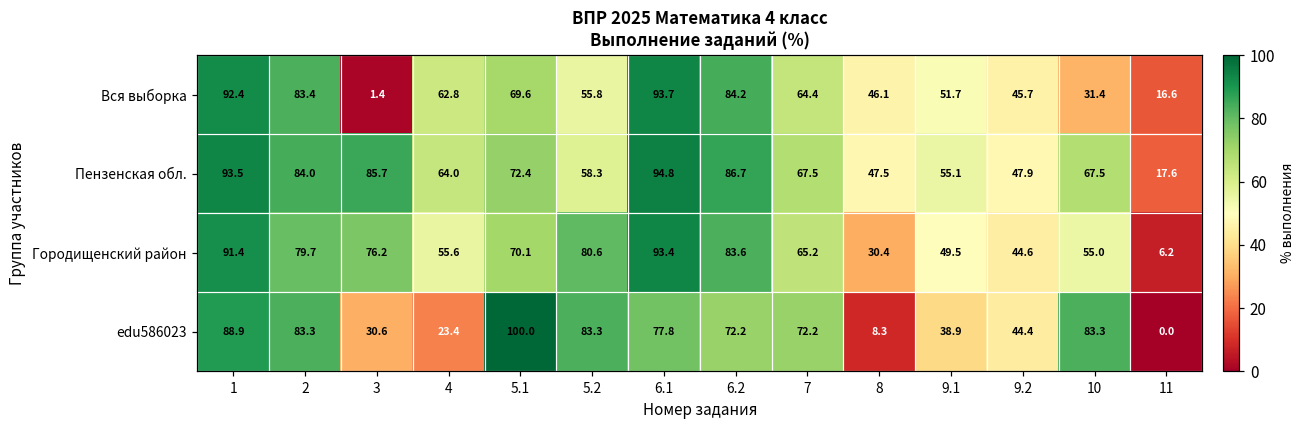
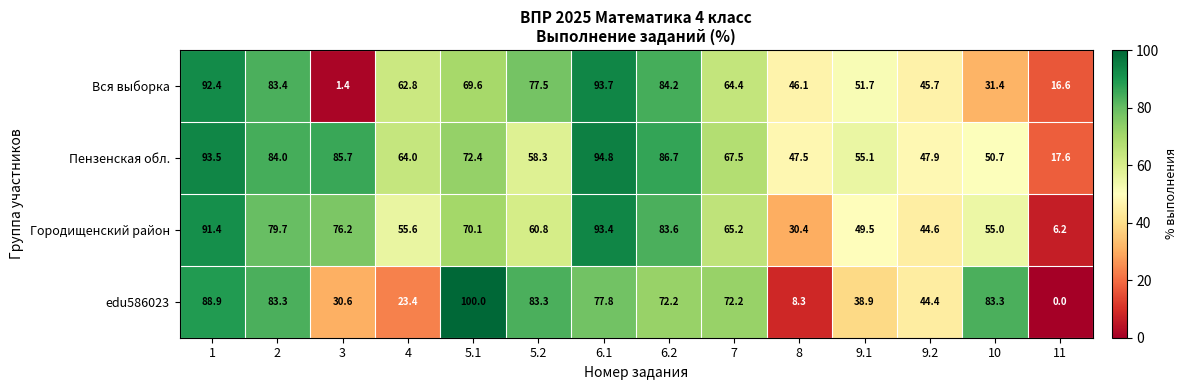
Вся выборка, 5.2: 55.8 -> 77.5
Пензенская обл., 10: 67.5 -> 50.7
Городищенский район, 5.2: 80.6 -> 60.8
